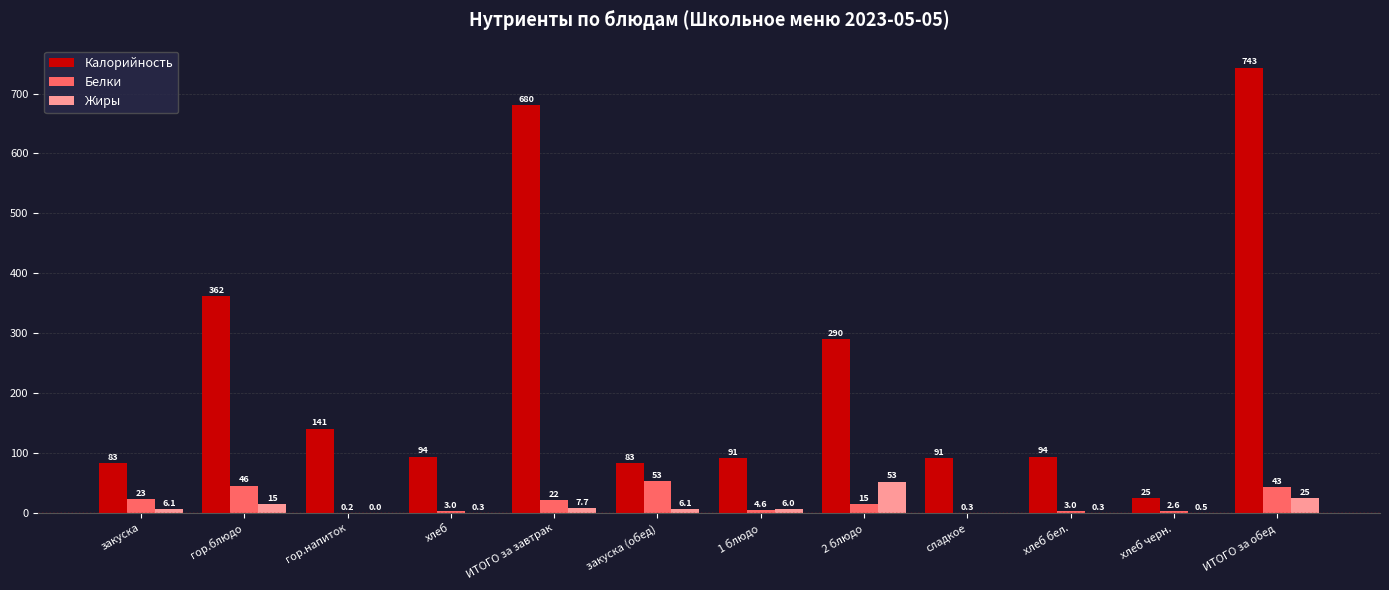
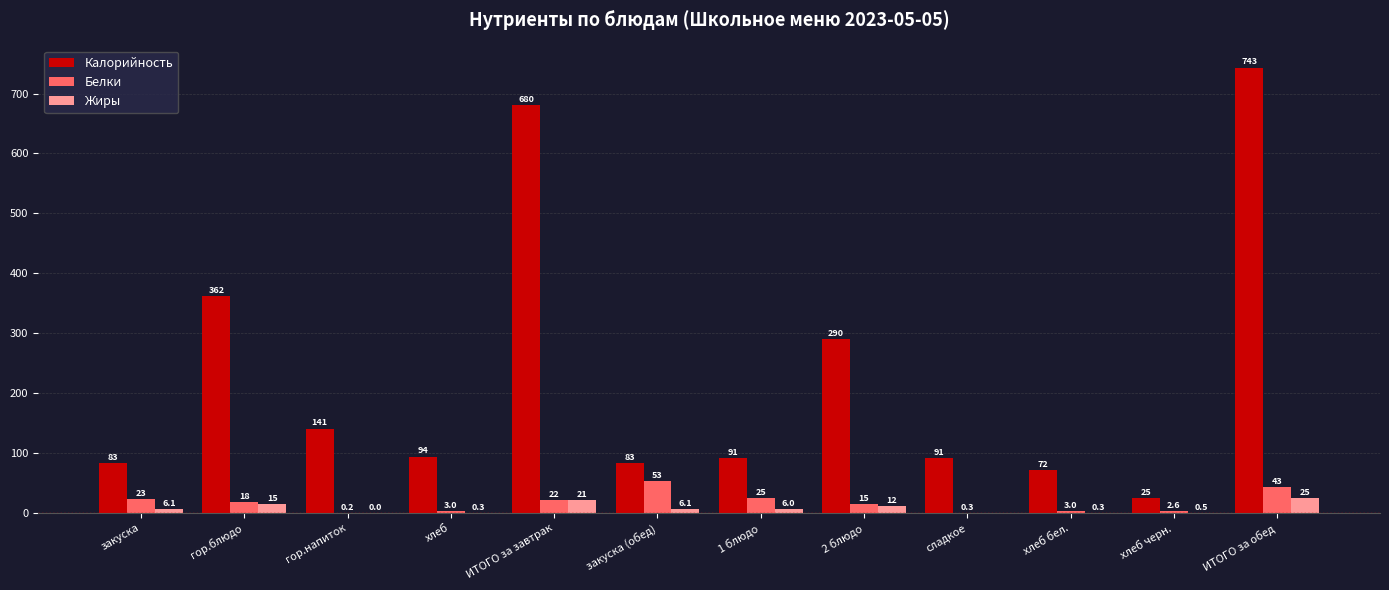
Белки, гор.блюдо: 46 -> 18
Жиры, ИТОГО за завтрак: 7.7 -> 21
Белки, 1 блюдо: 4.6 -> 25
Жиры, 2 блюдо: 53 -> 12
Калорийность, хлеб бел.: 94 -> 72
